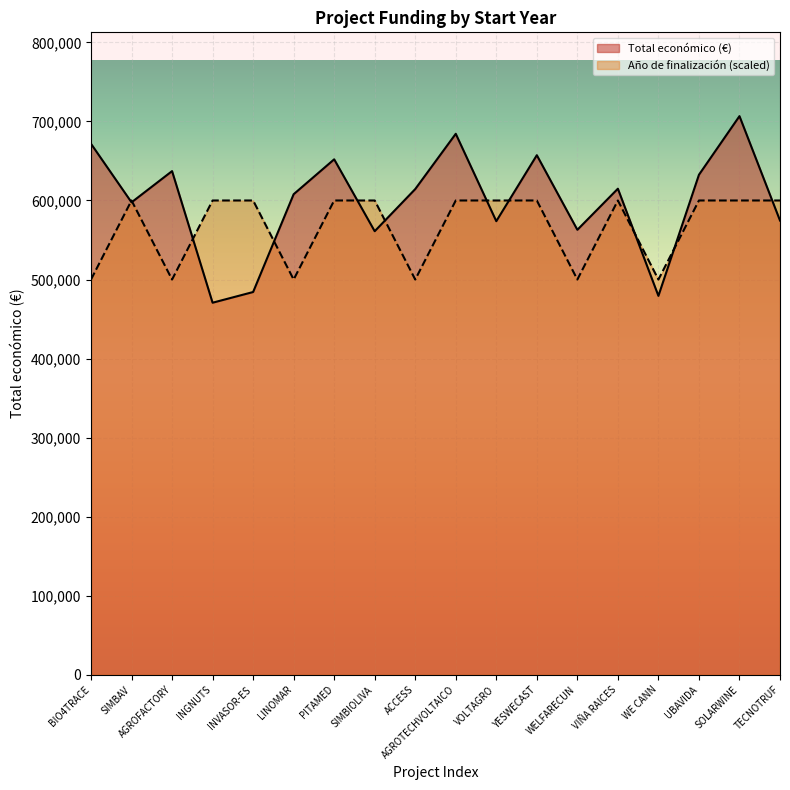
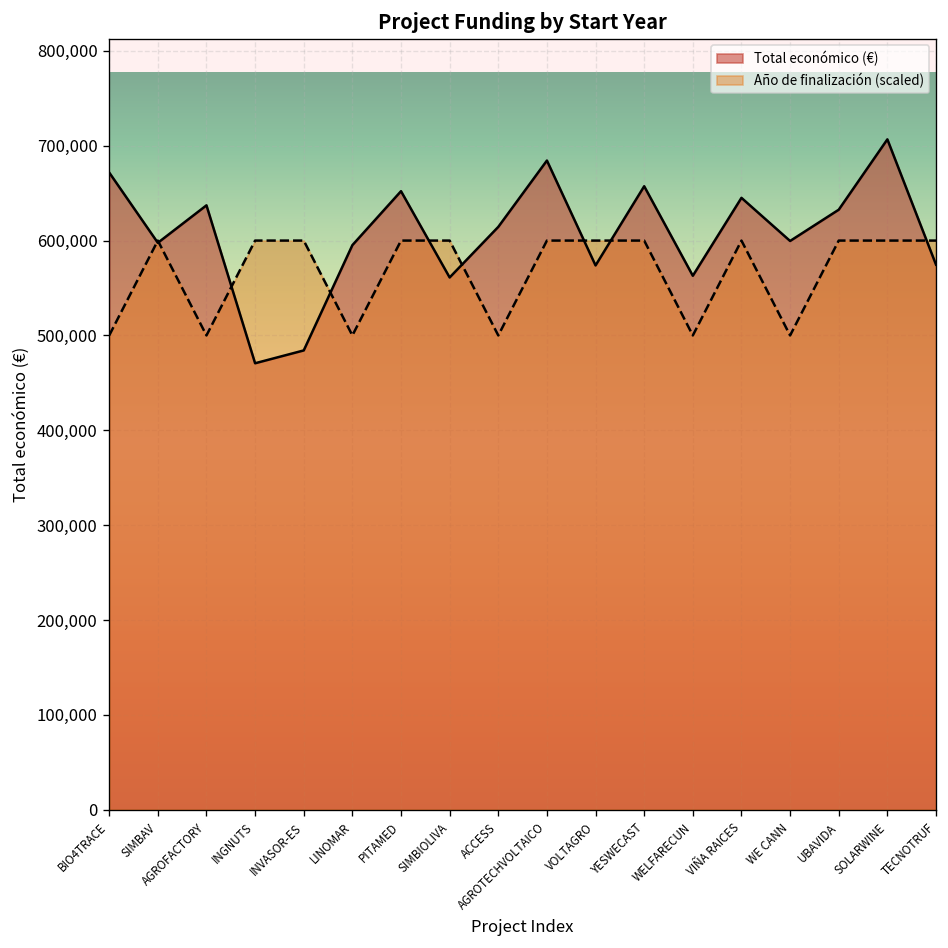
Total económico (€), LINOMAR: 610,000 -> 600,000
Total económico (€), VIÑA RAICES: 610,000 -> 650,000
Total económico (€), WE CANN: 480,000 -> 600,000
